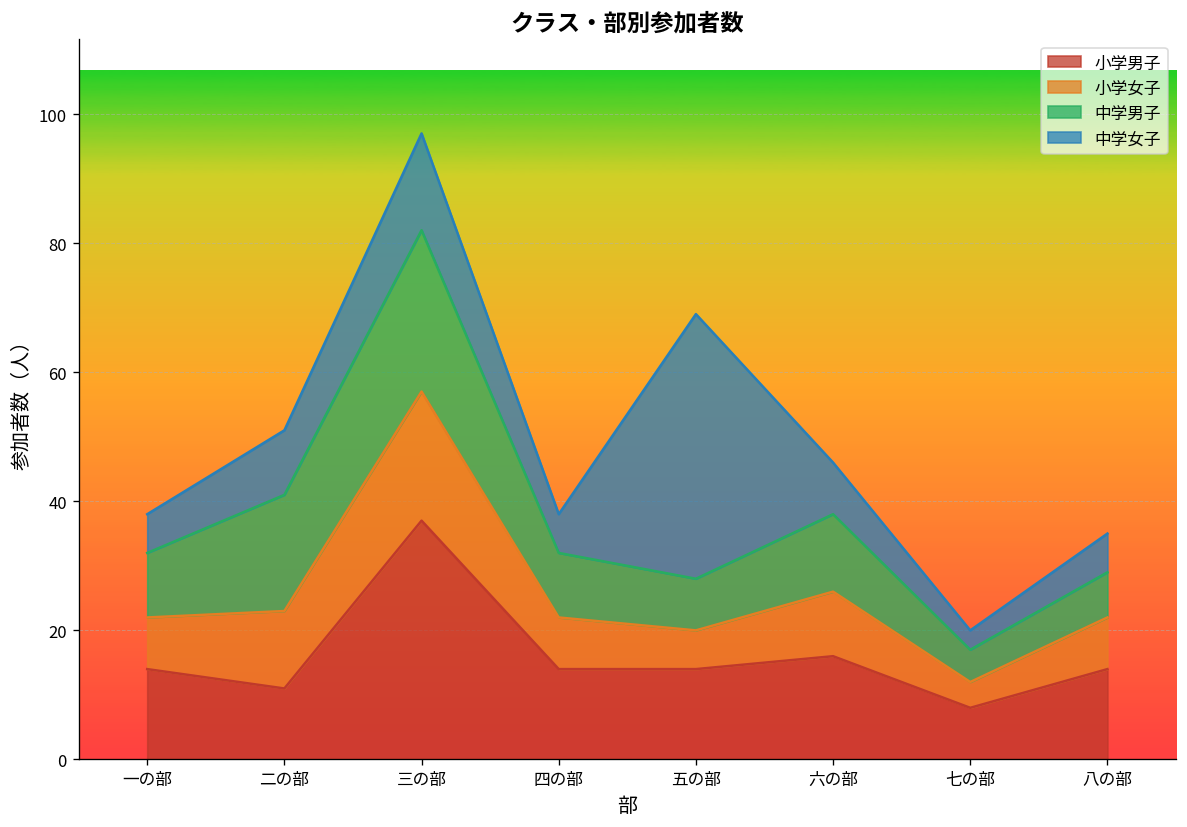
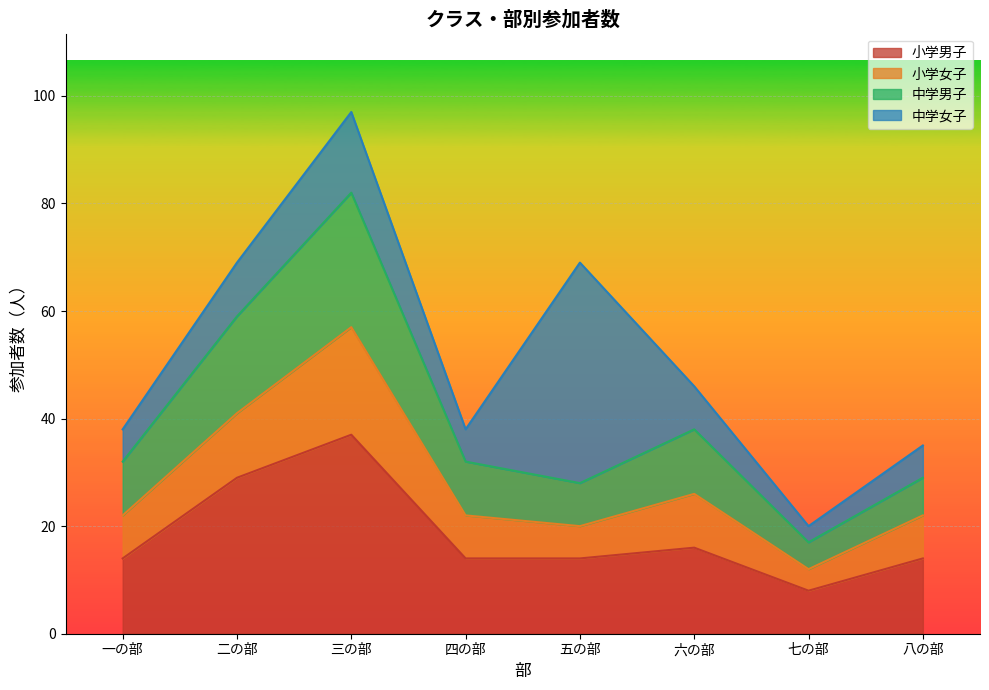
小学男子, 二の部: 11 -> 29
